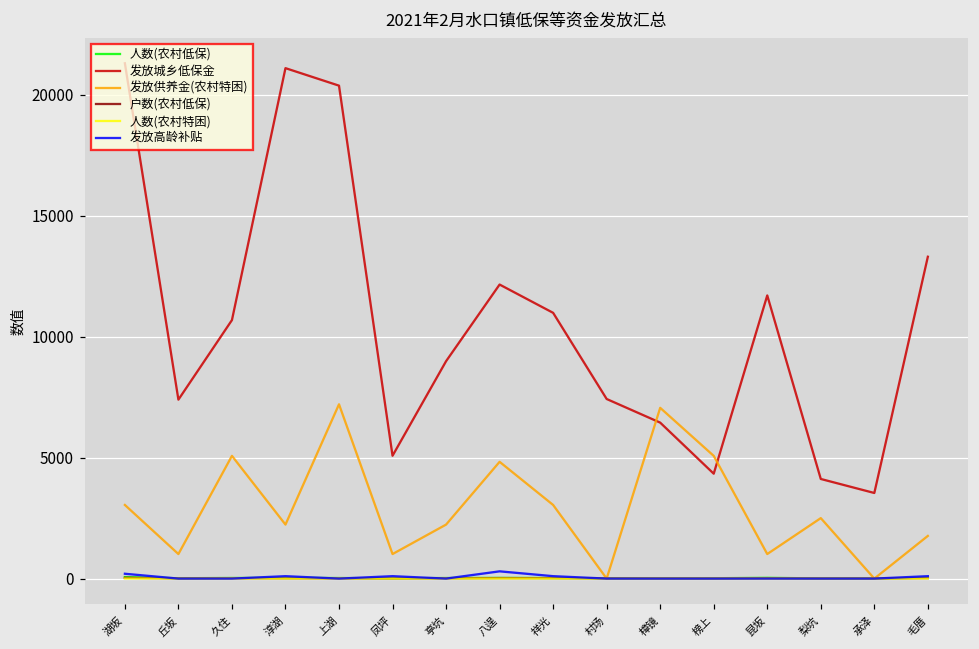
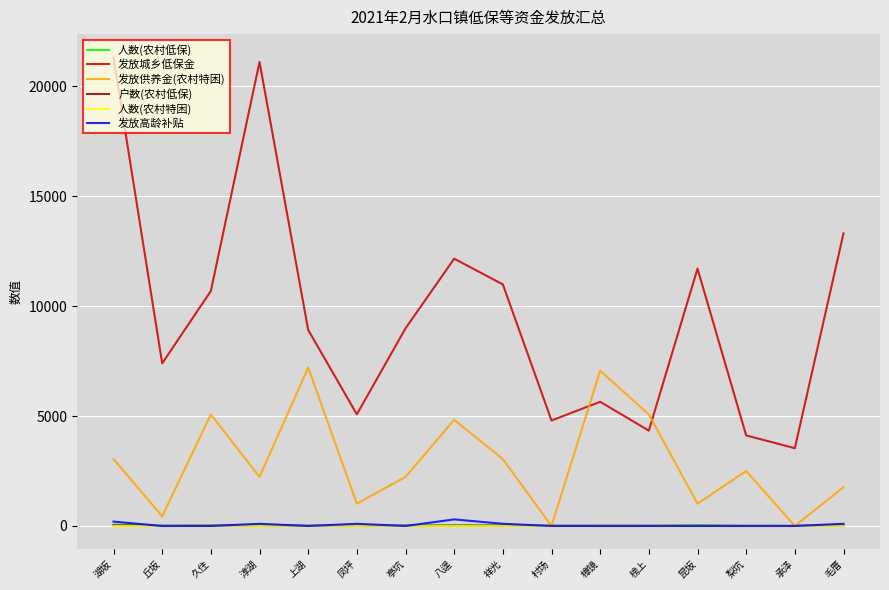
发放供养金(农村特困), 丘坂: 1000 -> 400
发放城乡低保金, 上湖: 20400 -> 8900
发放城乡低保金, 村场: 7400 -> 4800
发放城乡低保金, 樟镜: 6500 -> 5700
